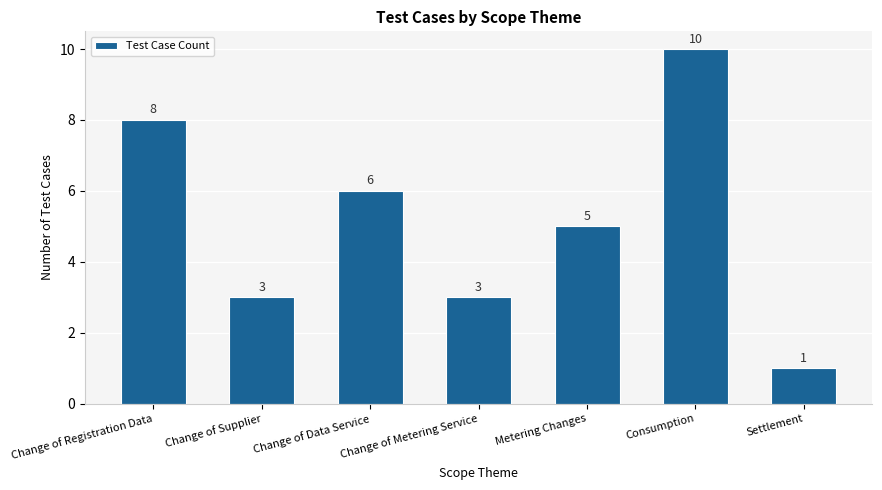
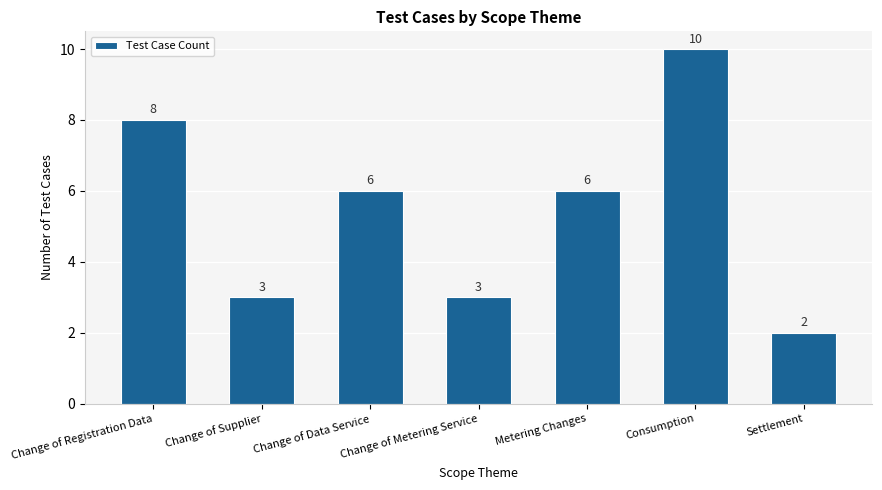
Metering Changes: 5 -> 6
Settlement: 1 -> 2
